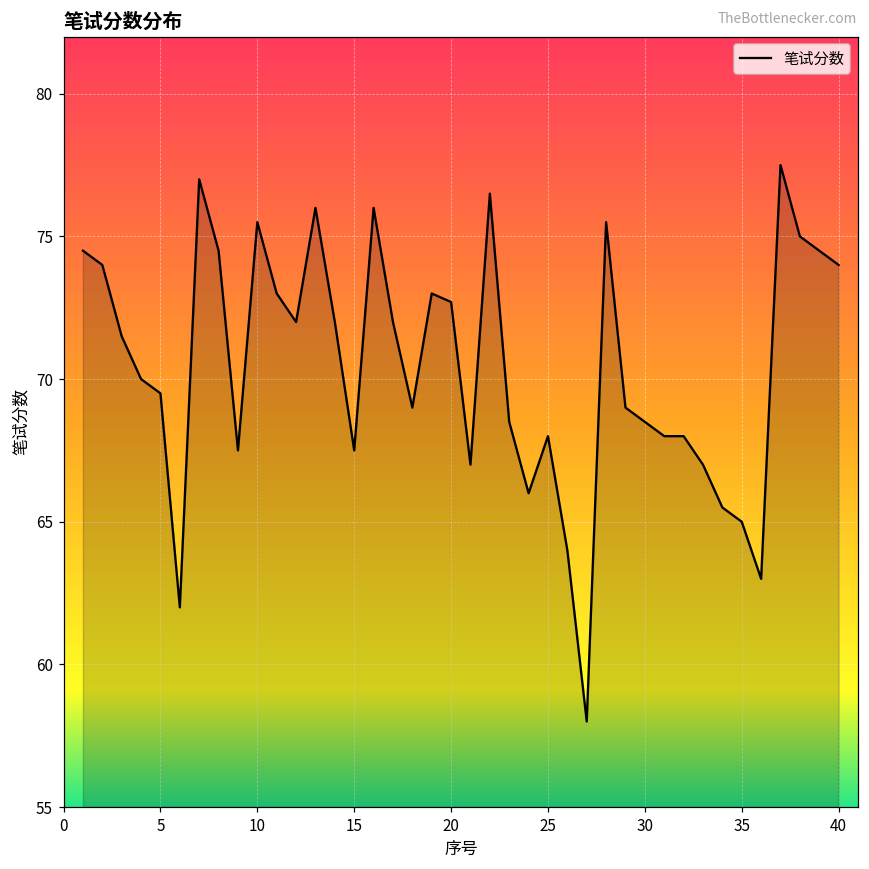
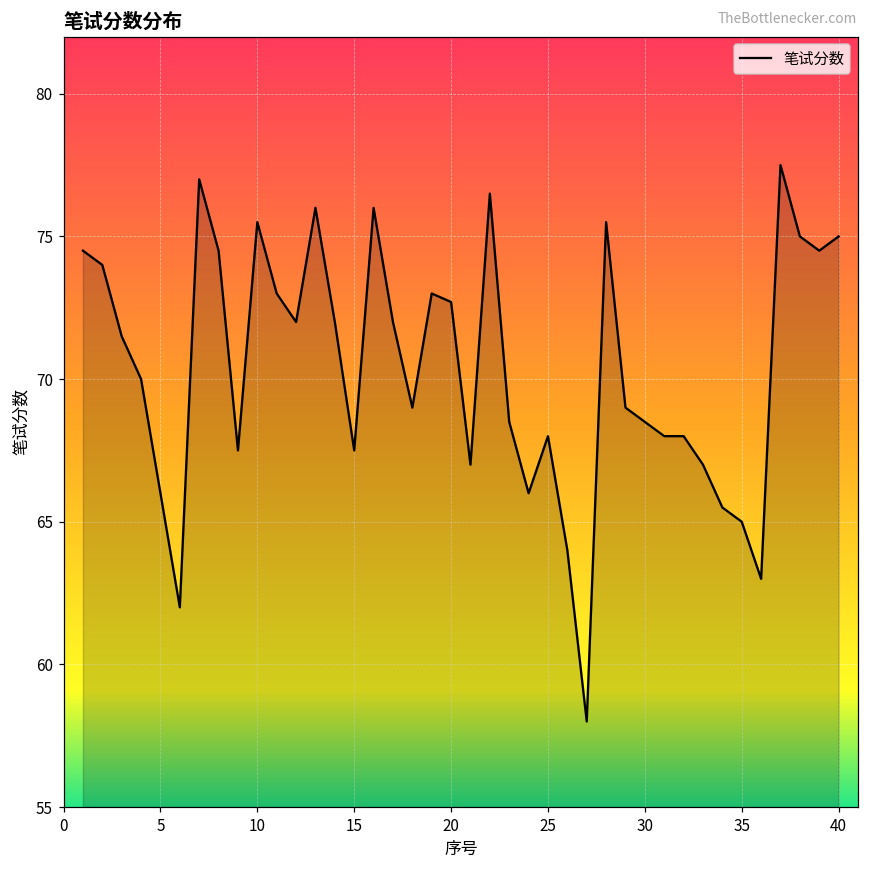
5: 69.5 -> 66.0
40: 74 -> 75
